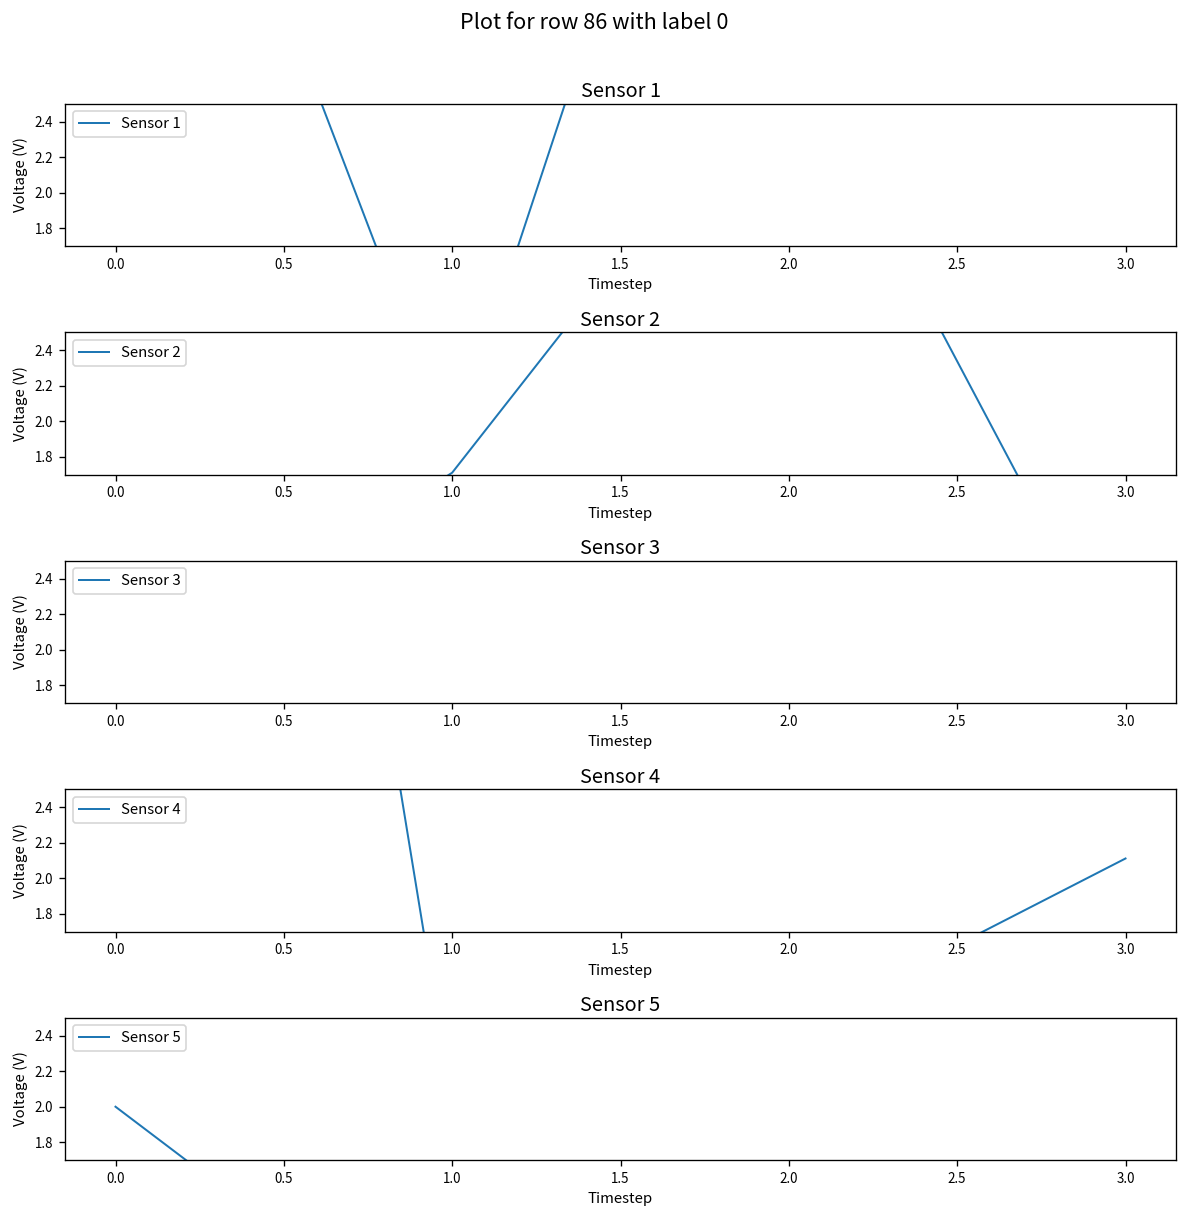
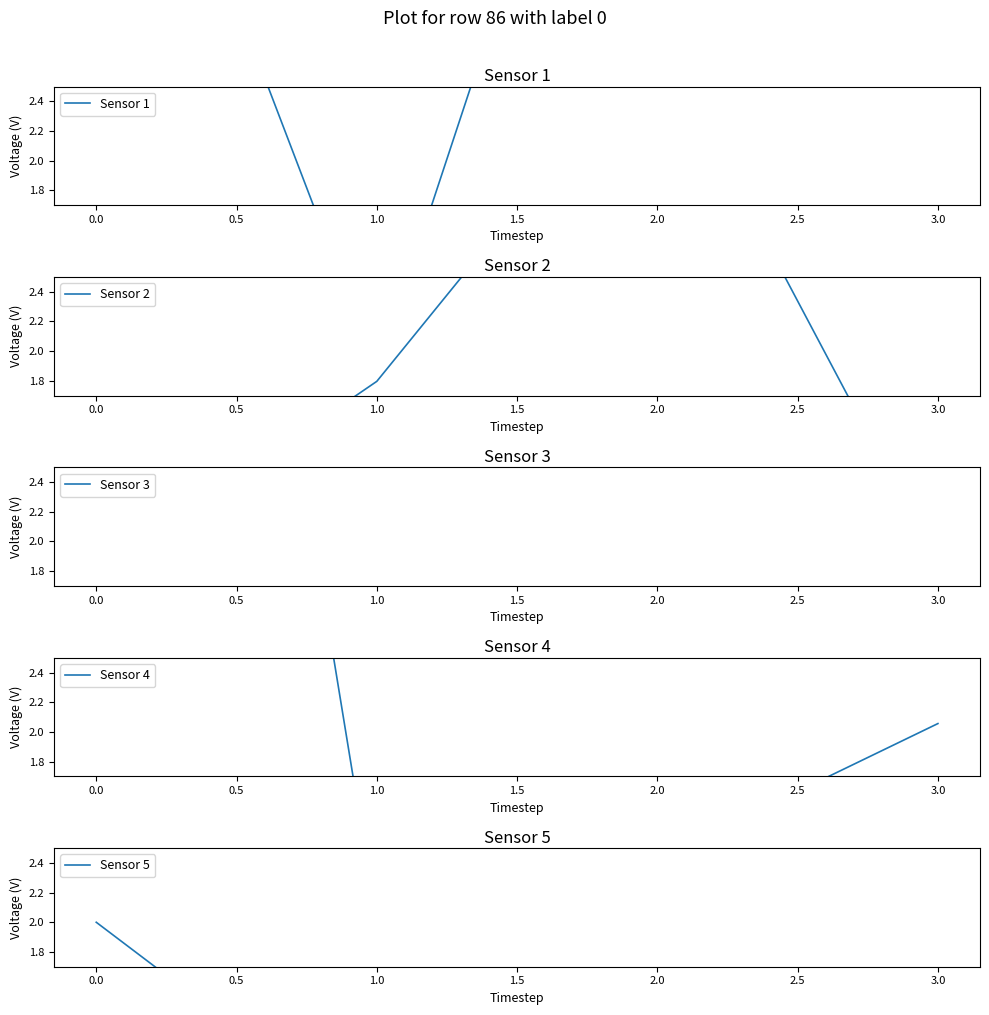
Sensor 2, 1.0: 1.71 -> 1.80
Sensor 4, 3.0: 2.11 -> 2.06
